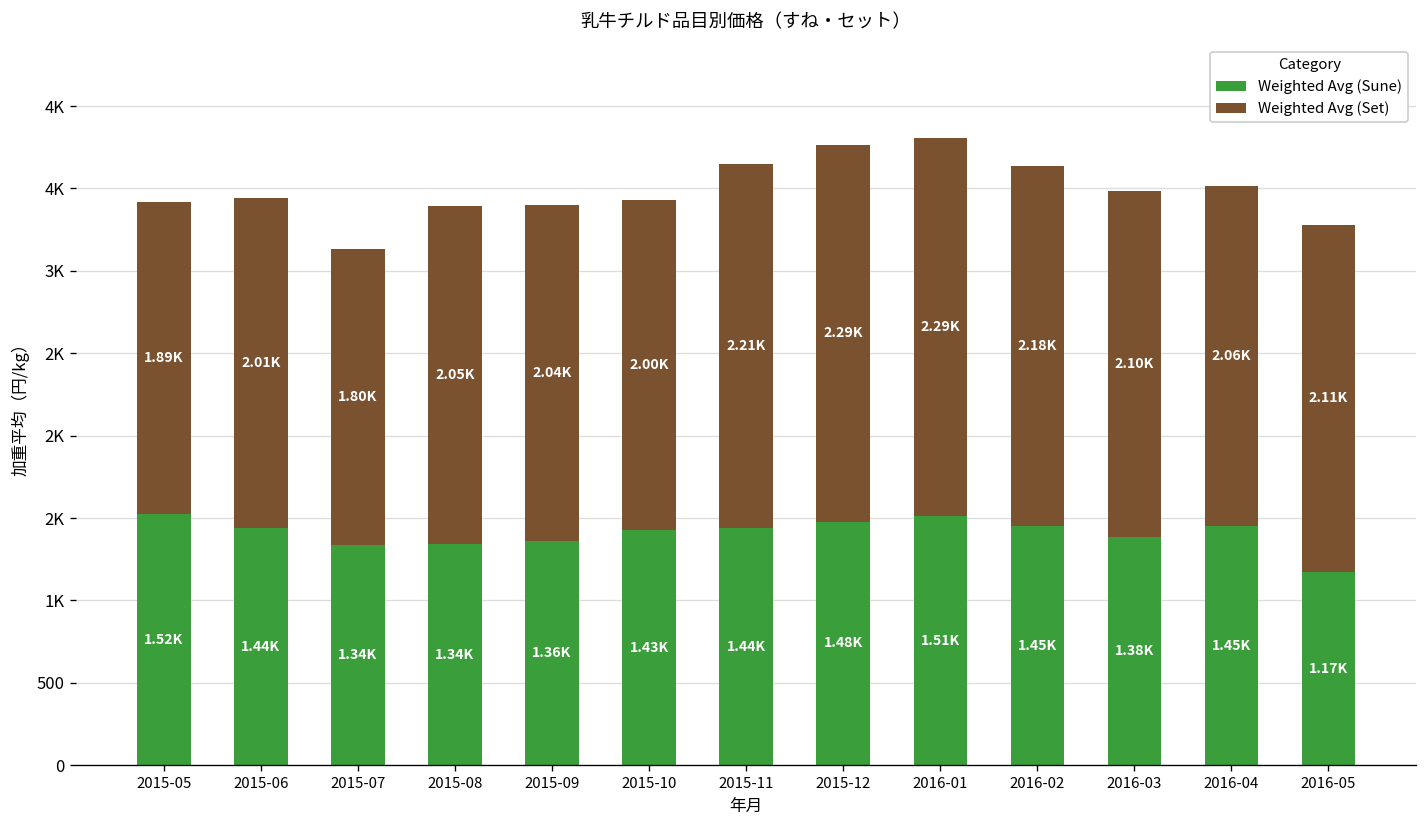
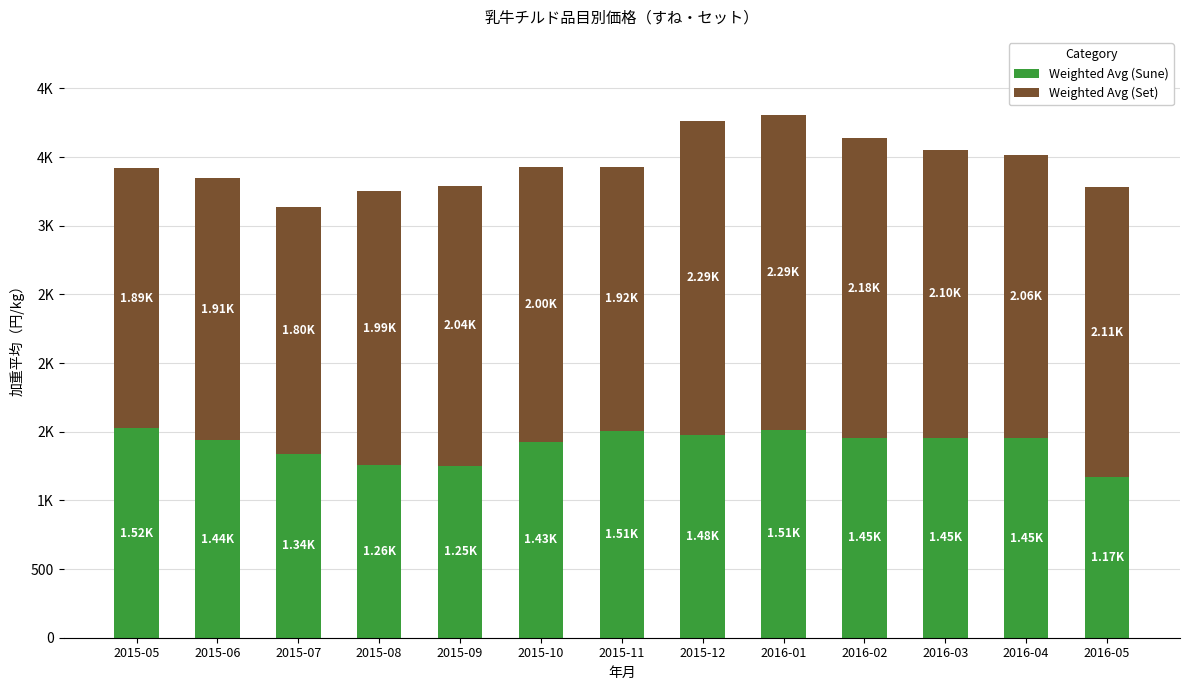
Weighted Avg (Set), 2015-06: 2.01K -> 1.91K
Weighted Avg (Sune), 2015-08: 1.34K -> 1.26K
Weighted Avg (Set), 2015-08: 2.05K -> 1.99K
Weighted Avg (Sune), 2015-09: 1.36K -> 1.25K
Weighted Avg (Sune), 2015-11: 1.44K -> 1.51K
Weighted Avg (Set), 2015-11: 2.21K -> 1.92K
Weighted Avg (Sune), 2016-03: 1.38K -> 1.45K
